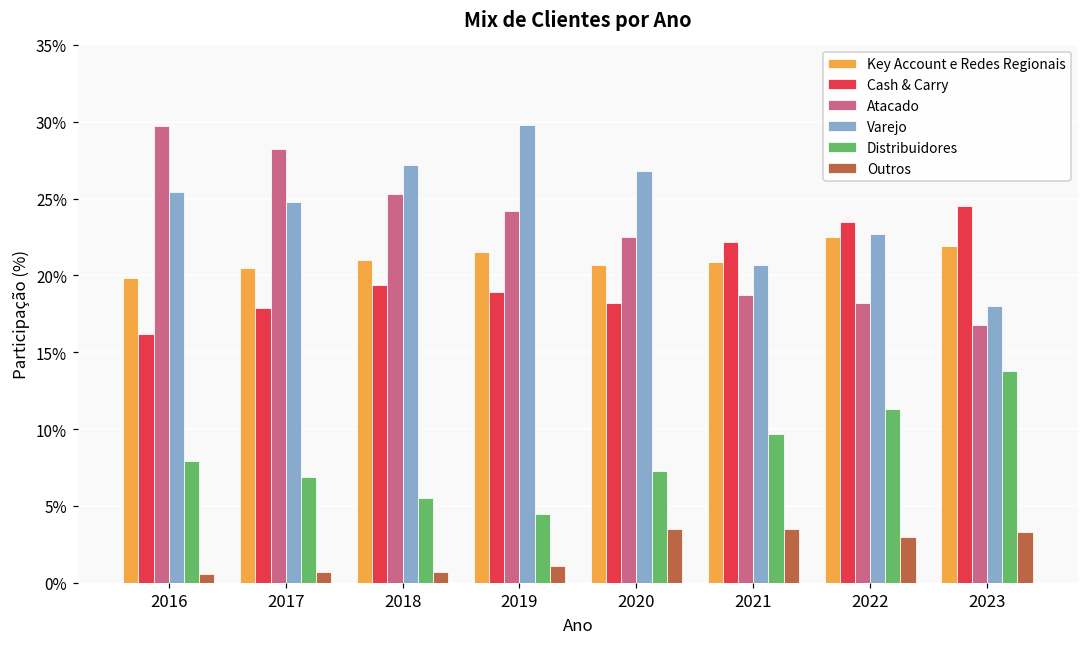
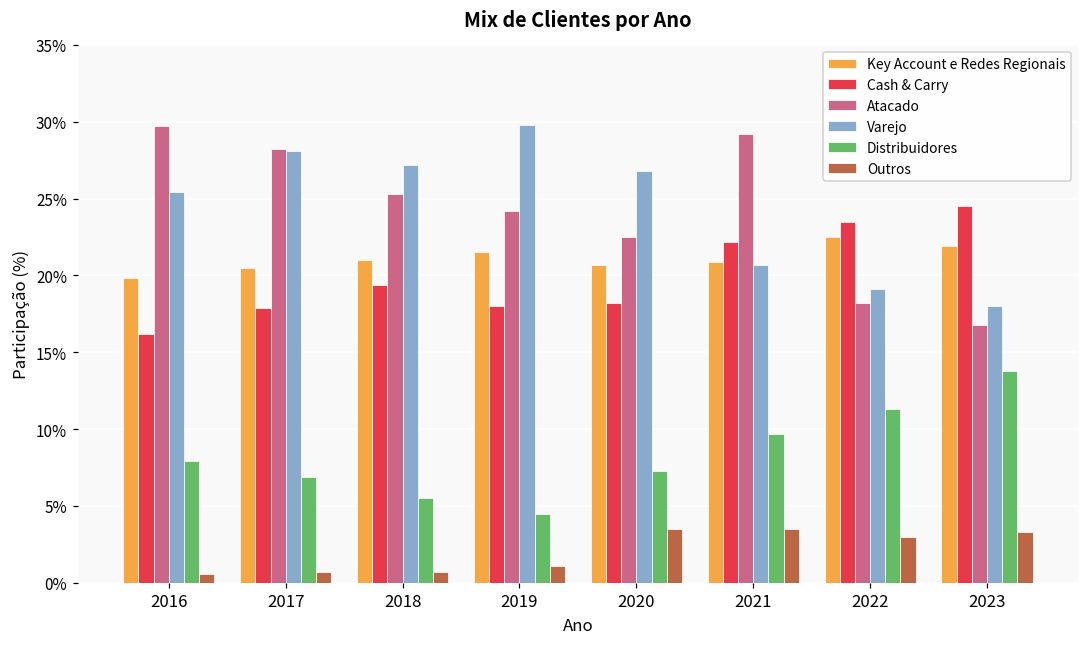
Varejo, 2017: 24.8% -> 28.1%
Cash & Carry, 2019: 18.9% -> 18.0%
Atacado, 2021: 18.7% -> 29.2%
Varejo, 2022: 22.7% -> 19.1%
